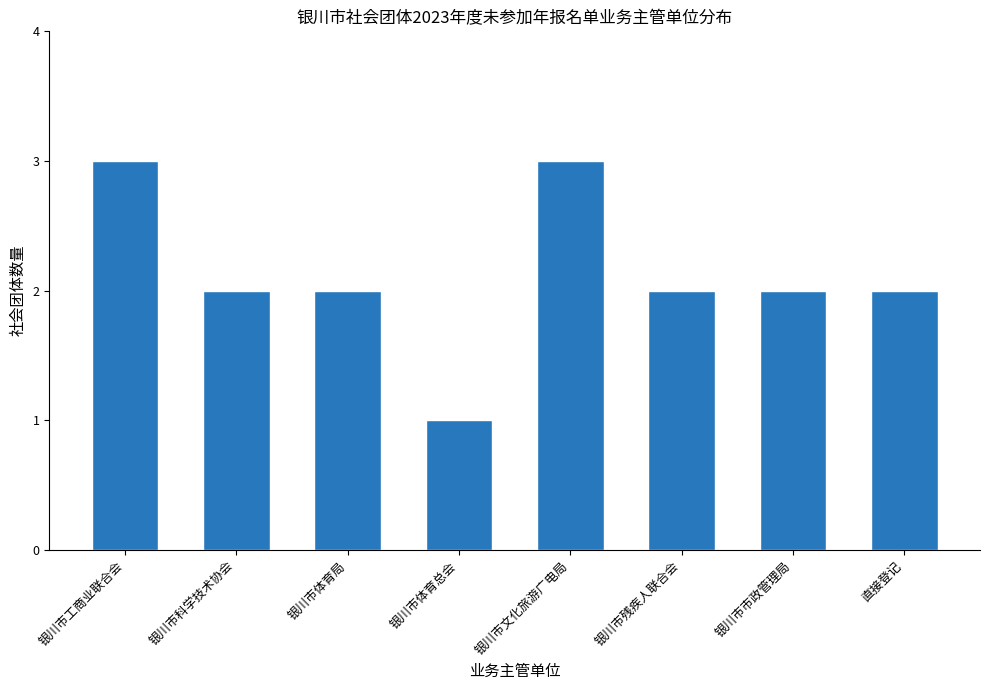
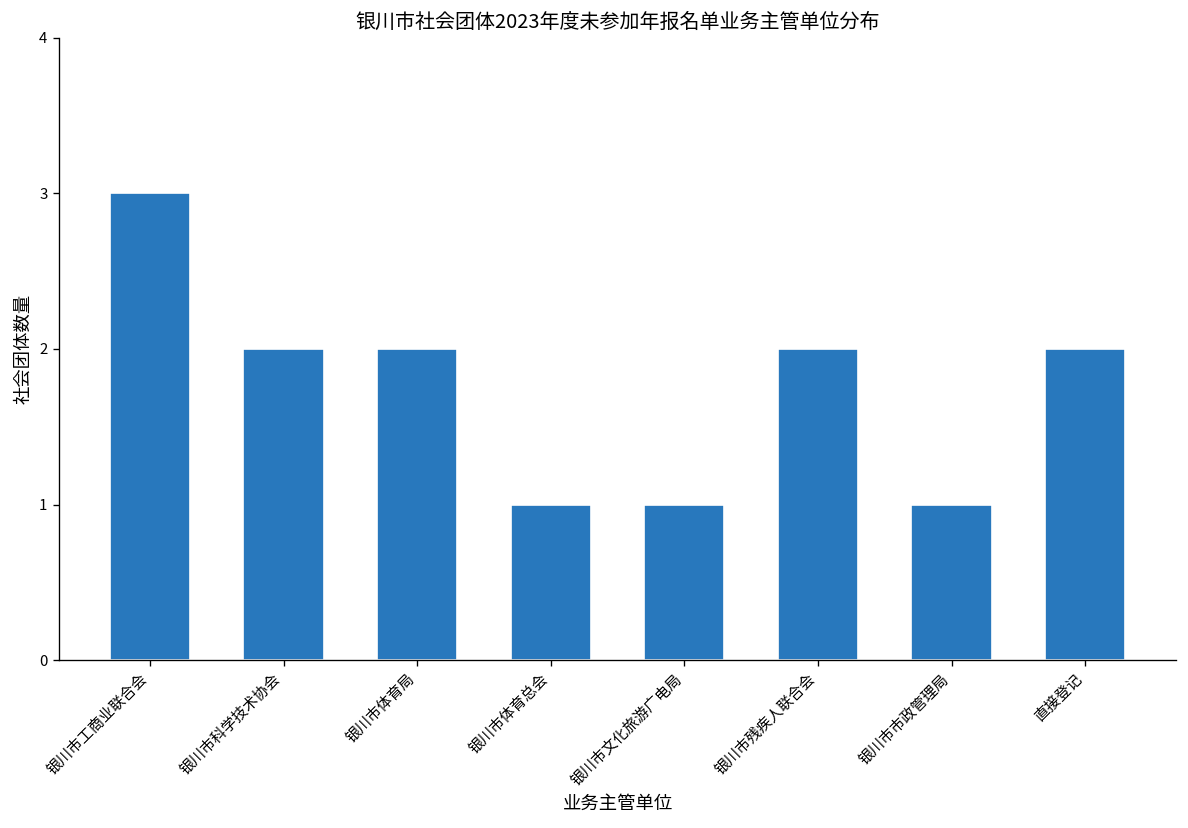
银川市文化旅游广电局: 3 -> 1
银川市市政管理局: 2 -> 1
